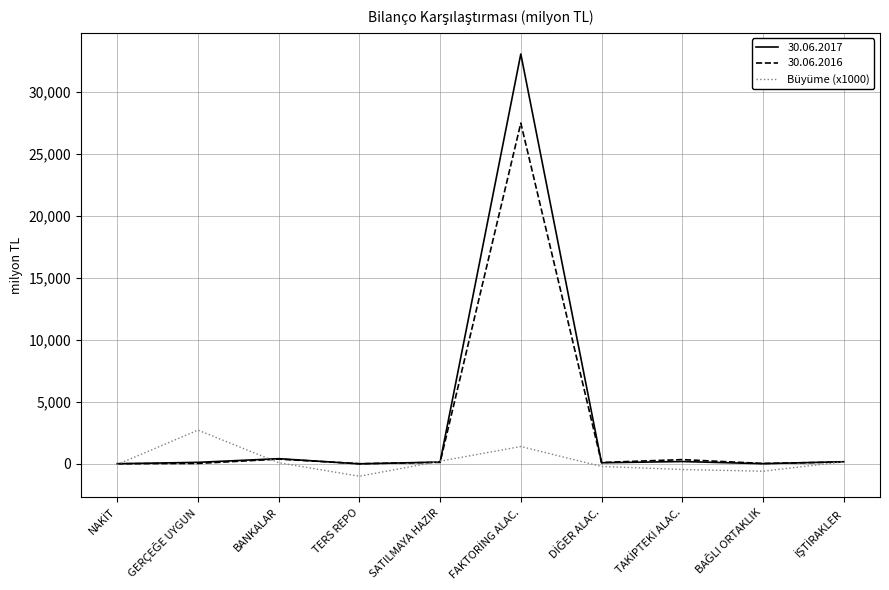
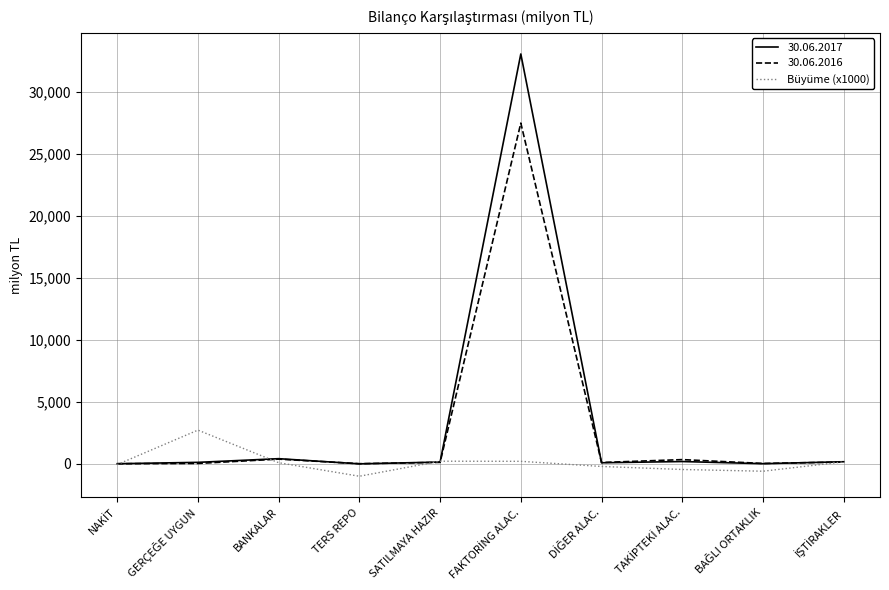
Büyüme (x1000), FAKTORİNG ALAC.: 1,400 -> 200
